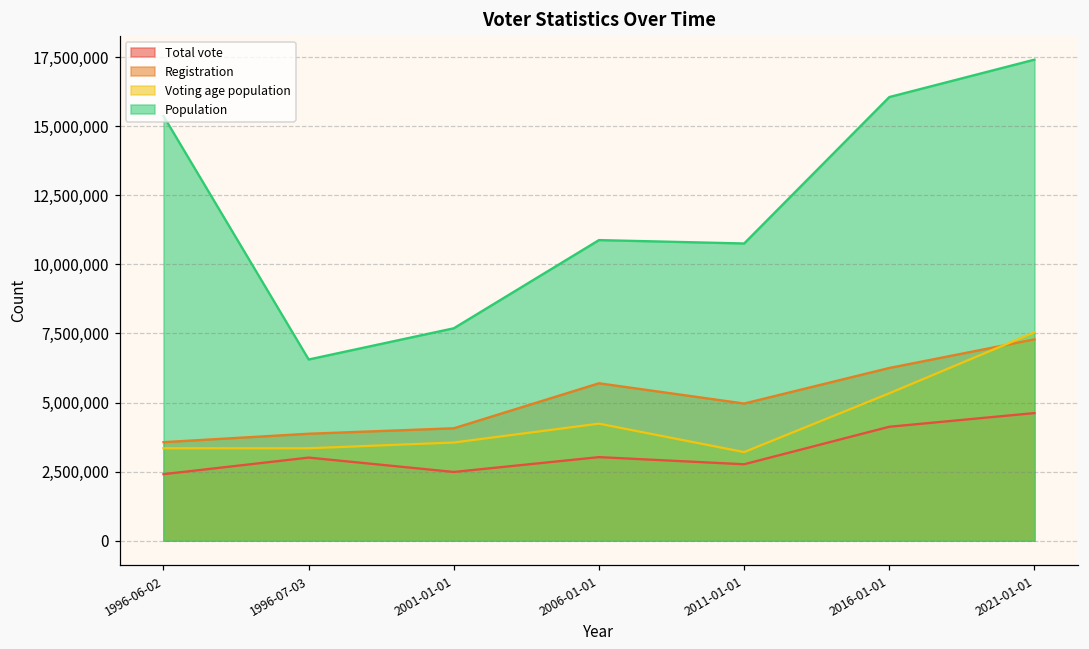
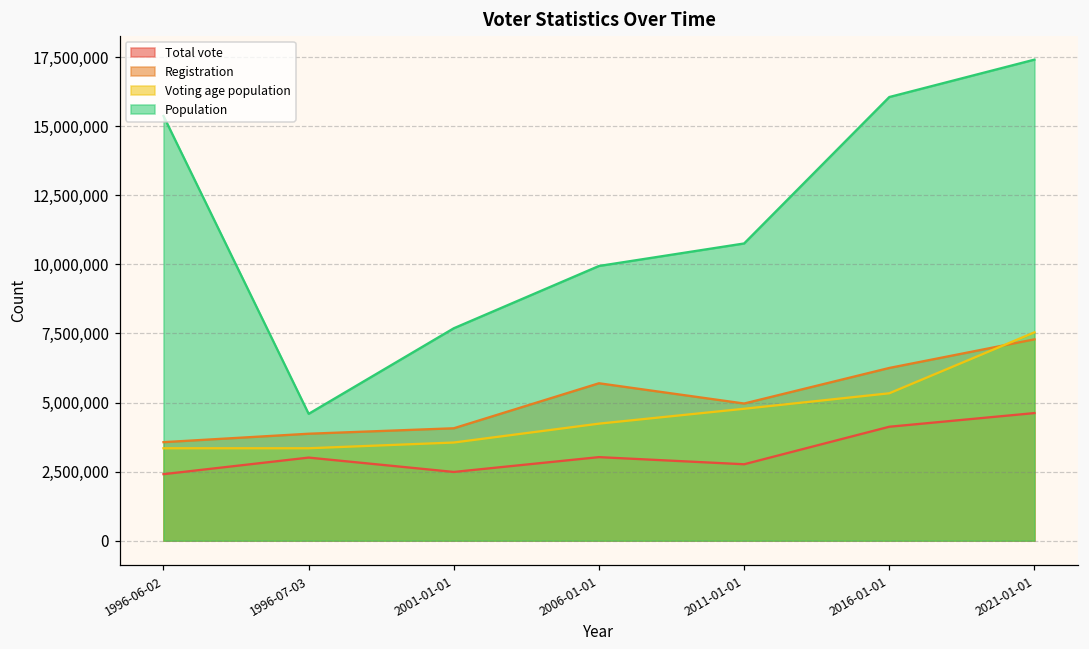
Population, 1996-07-03: 6,600,000 -> 4,600,000
Population, 2006-01-01: 10,900,000 -> 9,900,000
Voting age population, 2011-01-01: 3,200,000 -> 4,800,000
